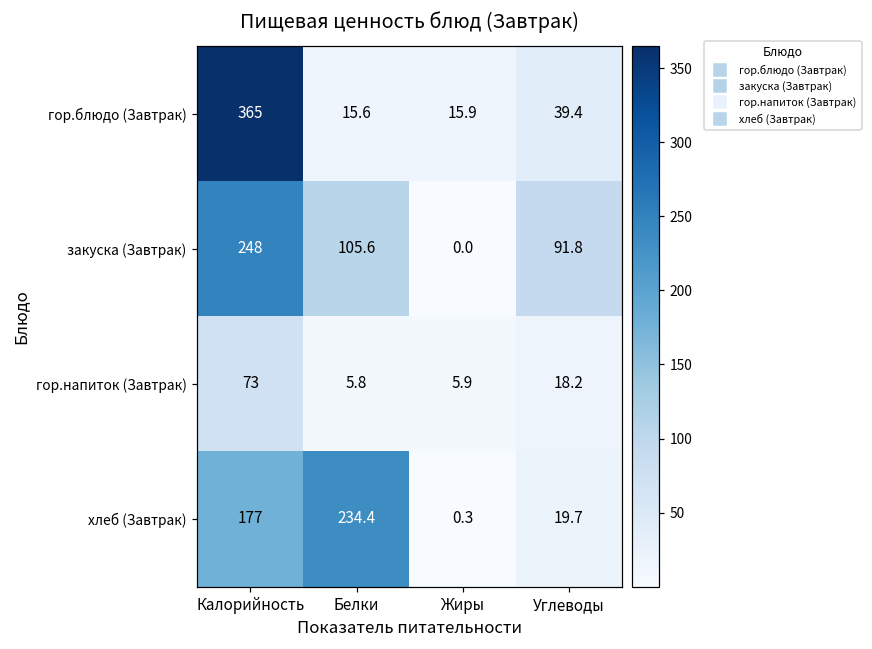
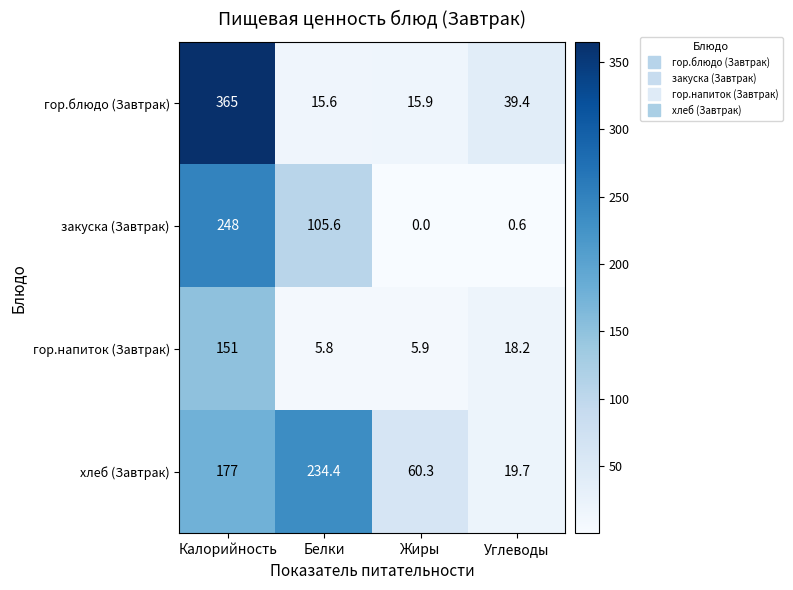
закуска (Завтрак), Углеводы: 91.8 -> 0.6
гор.напиток (Завтрак), Калорийность: 73 -> 151
хлеб (Завтрак), Жиры: 0.3 -> 60.3
